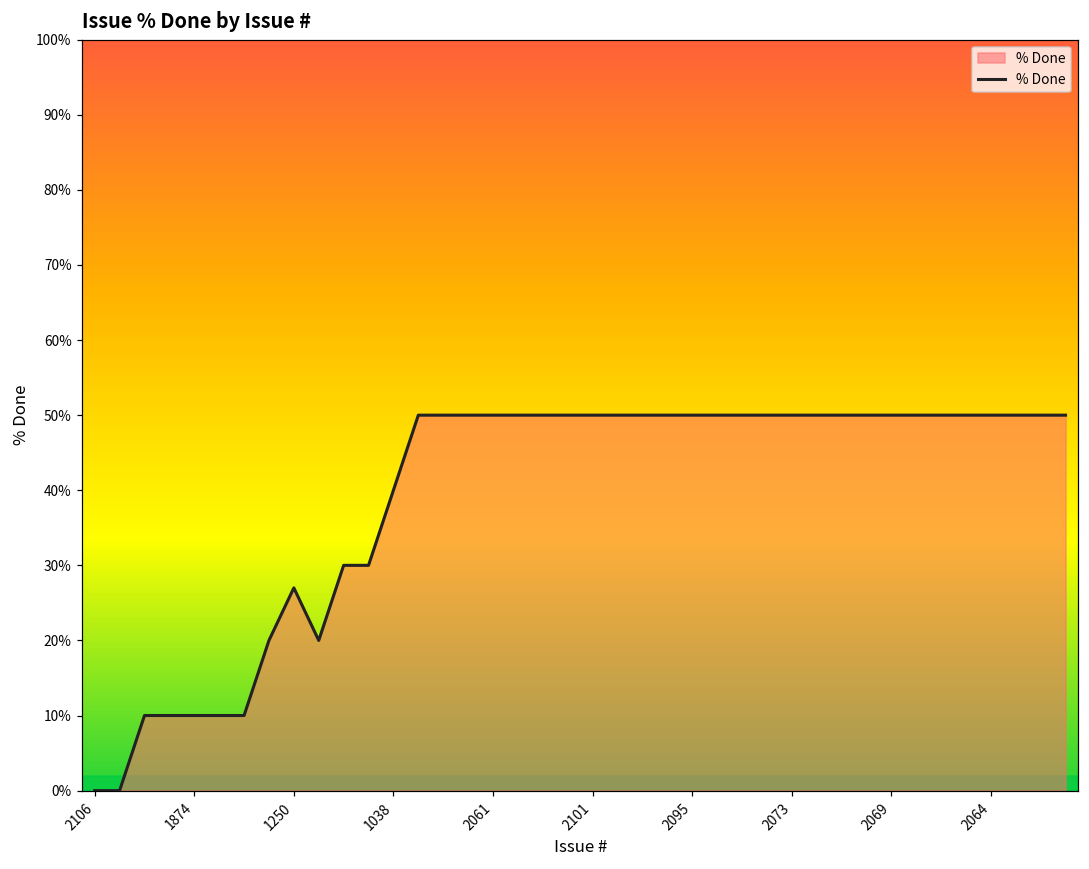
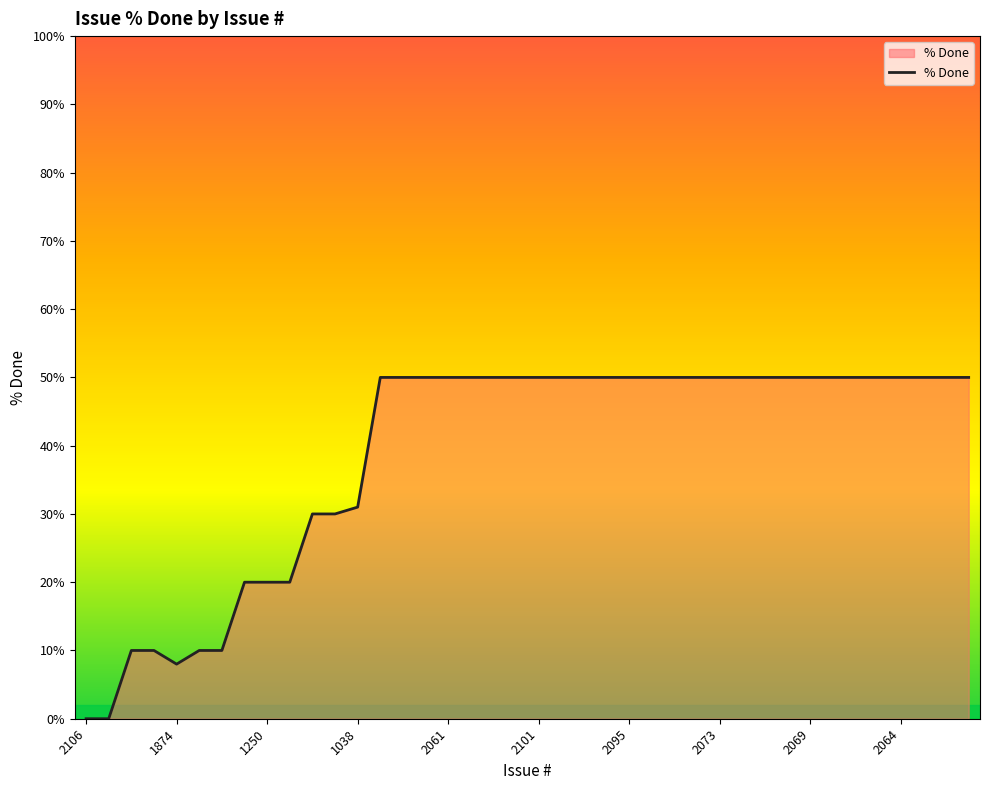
1874: 10% -> 8%
1250: 27% -> 20%
1038: 40% -> 31%
